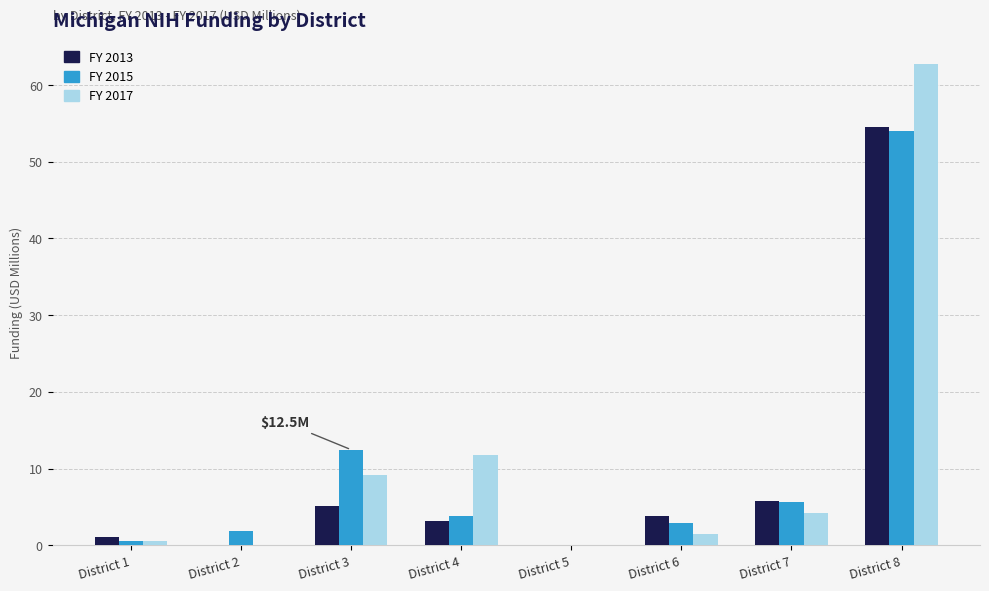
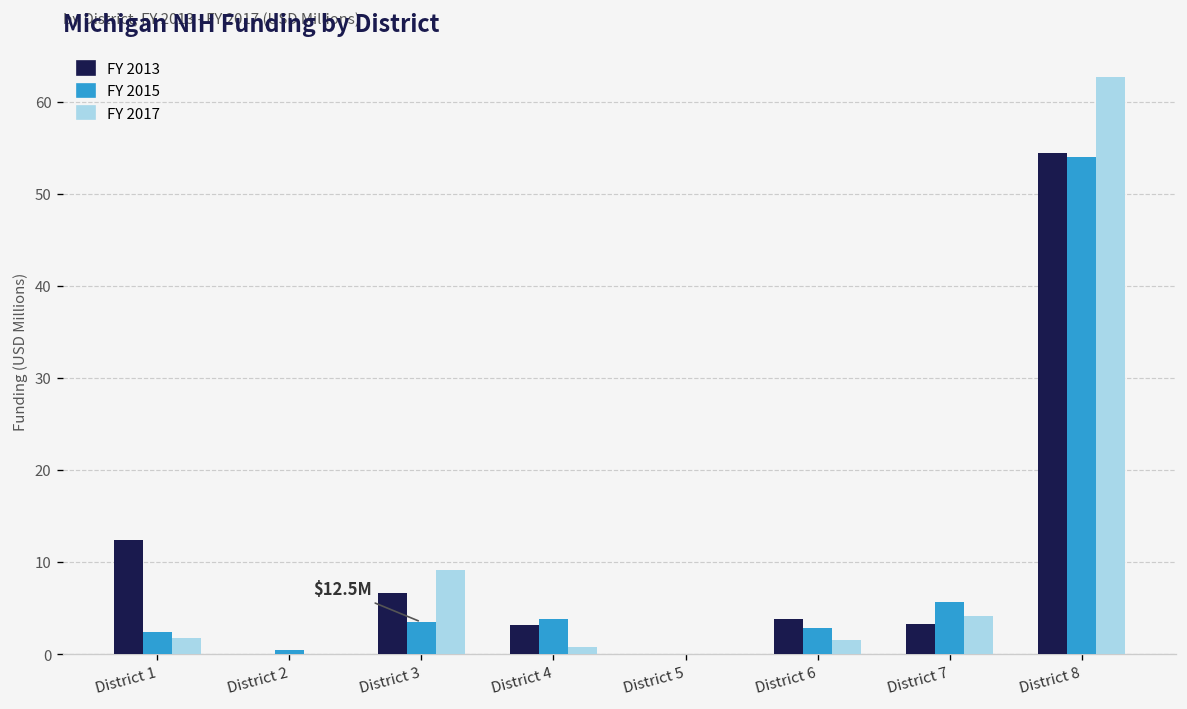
FY 2013, District 1: 1 -> 12
FY 2015, District 1: 1 -> 2
FY 2017, District 1: 1 -> 2
FY 2015, District 2: 2 -> 0
FY 2013, District 3: 5 -> 7
FY 2015, District 3: 12 -> 3
FY 2017, District 4: 12 -> 1
FY 2013, District 7: 6 -> 3
